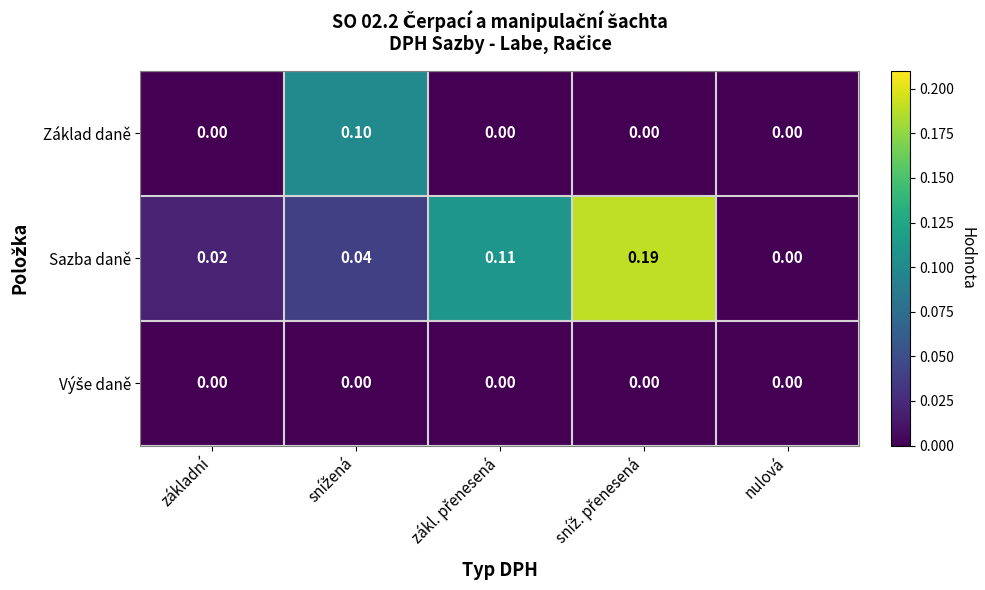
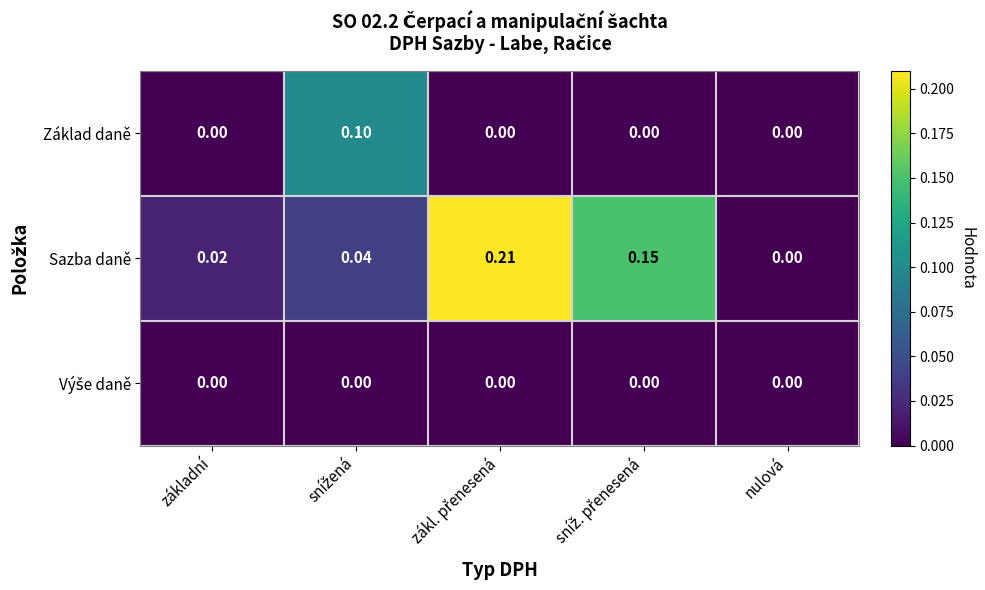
Sazba daně, zákl. přenesená: 0.11 -> 0.21
Sazba daně, sníž. přenesená: 0.19 -> 0.15
